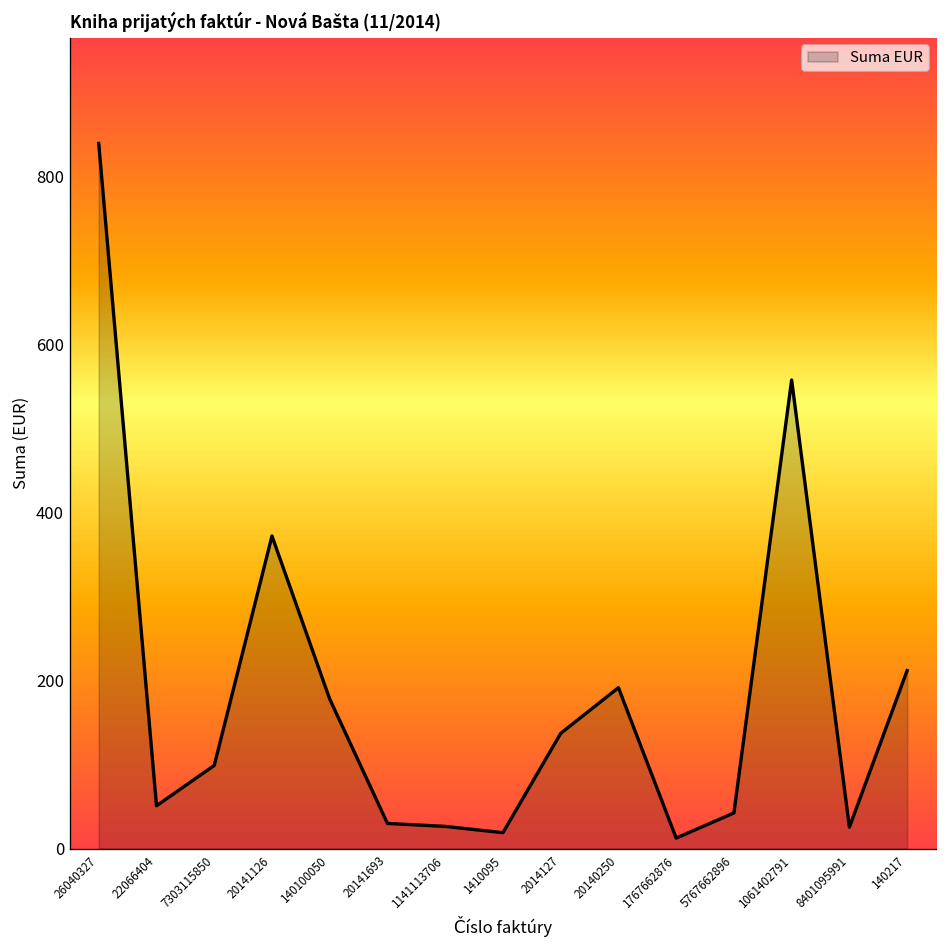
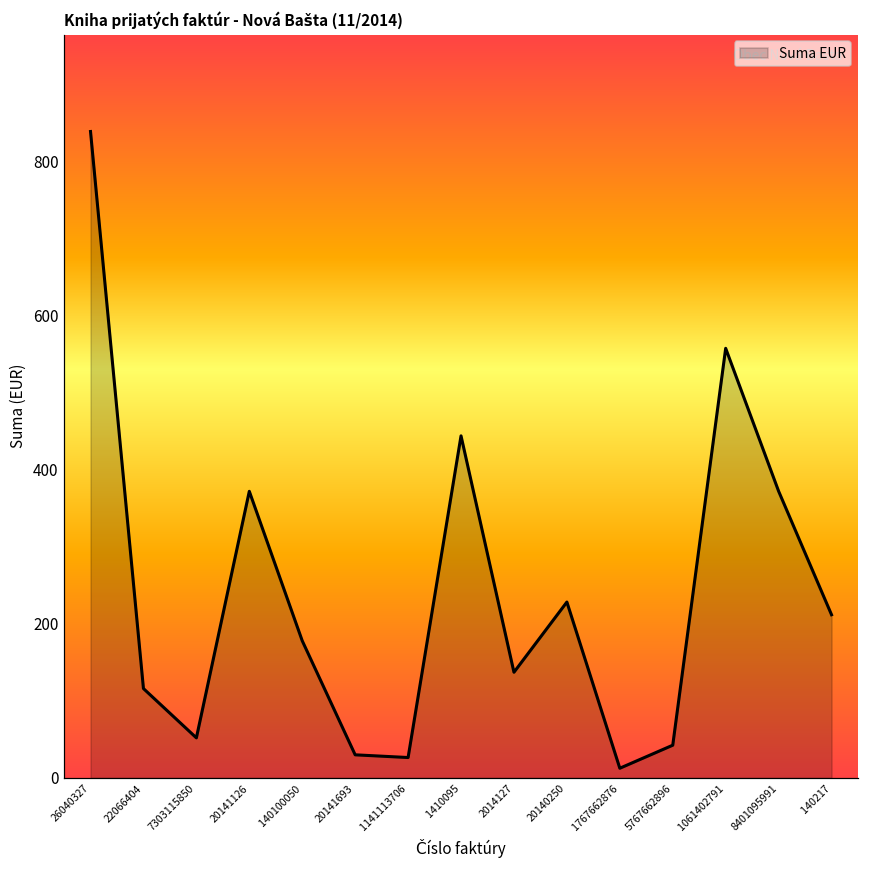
22066404: 50 -> 120
7303115850: 100 -> 50
1410095: 20 -> 440
20140250: 190 -> 230
8401095991: 30 -> 370
